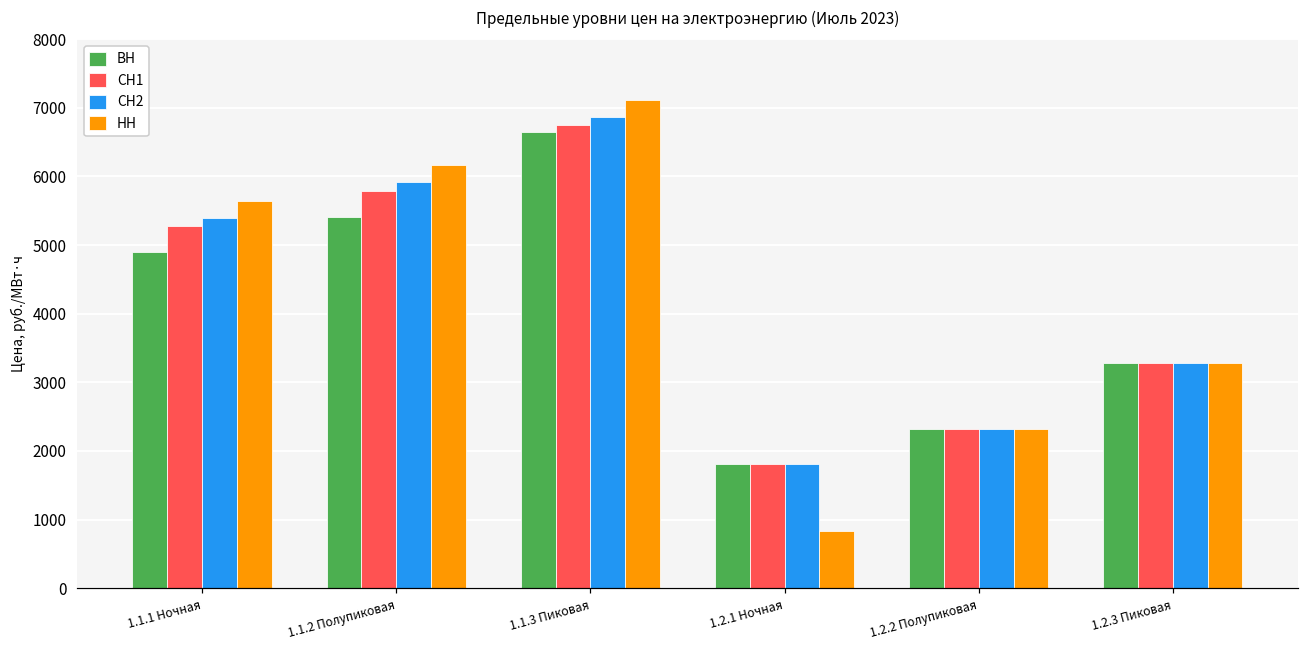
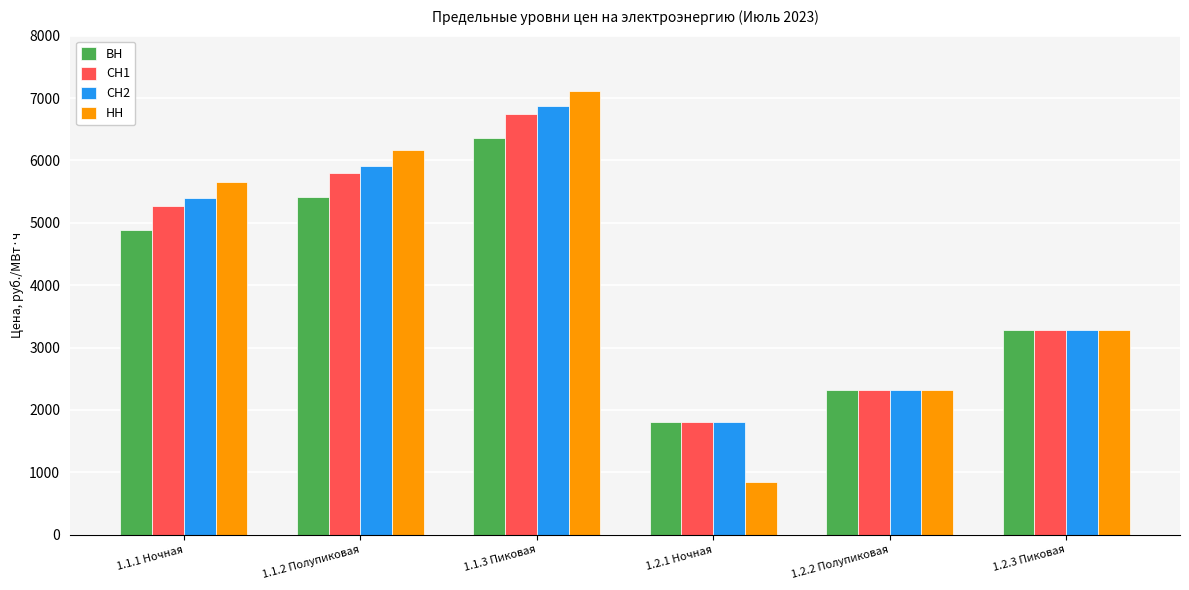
ВН, 1.1.3 Пиковая: 6600 -> 6400
